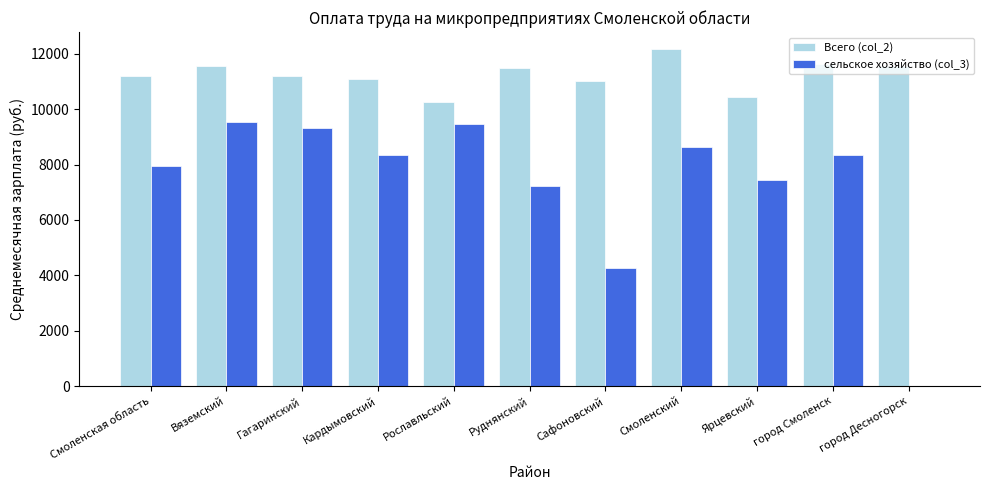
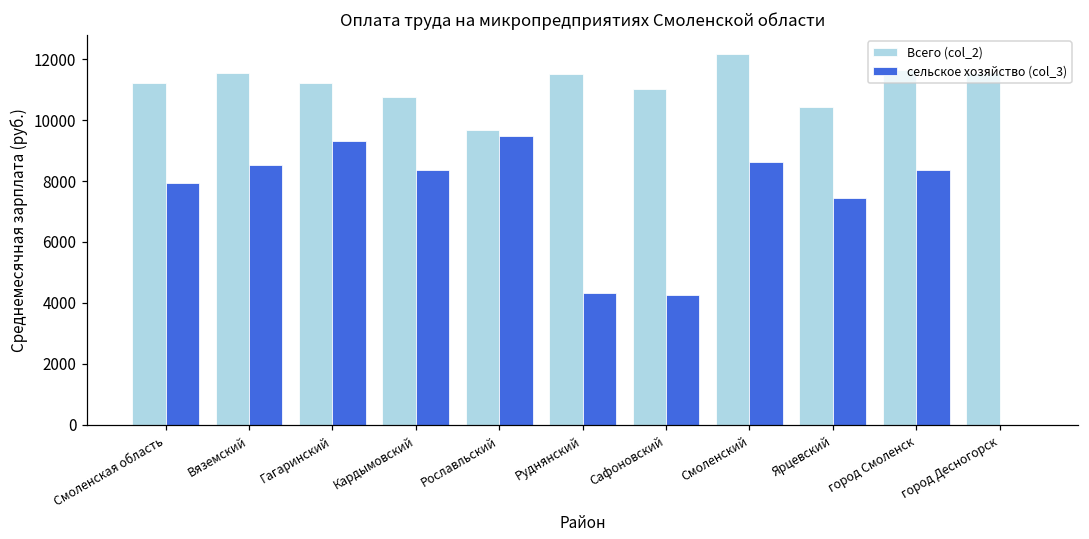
сельское хозяйство (col_3), Вяземский: 9600 -> 8500
Всего (col_2), Кардымовский: 11100 -> 10800
Всего (col_2), Рославльский: 10300 -> 9700
сельское хозяйство (col_3), Руднянский: 7200 -> 4300
